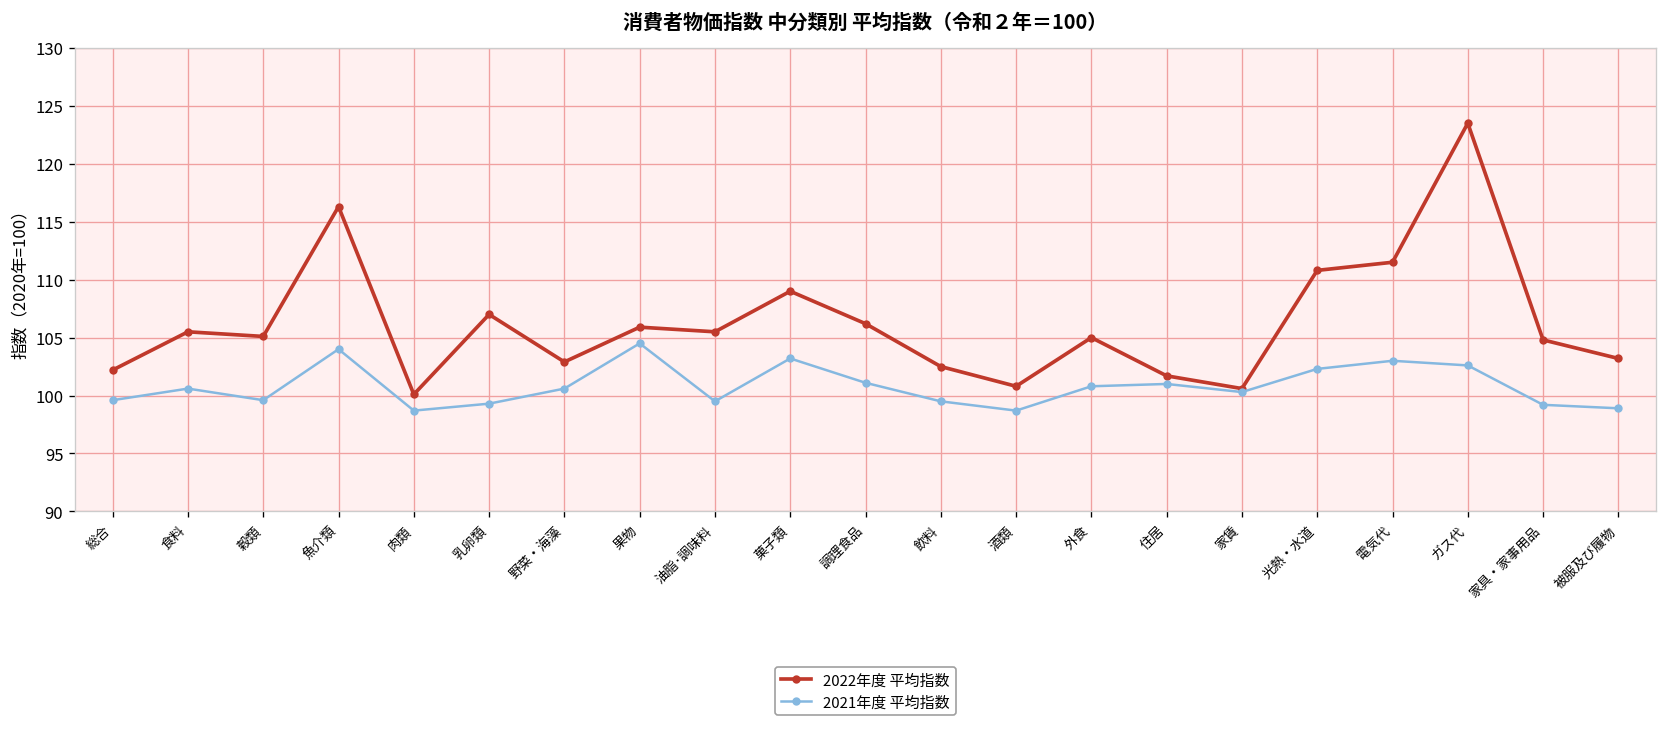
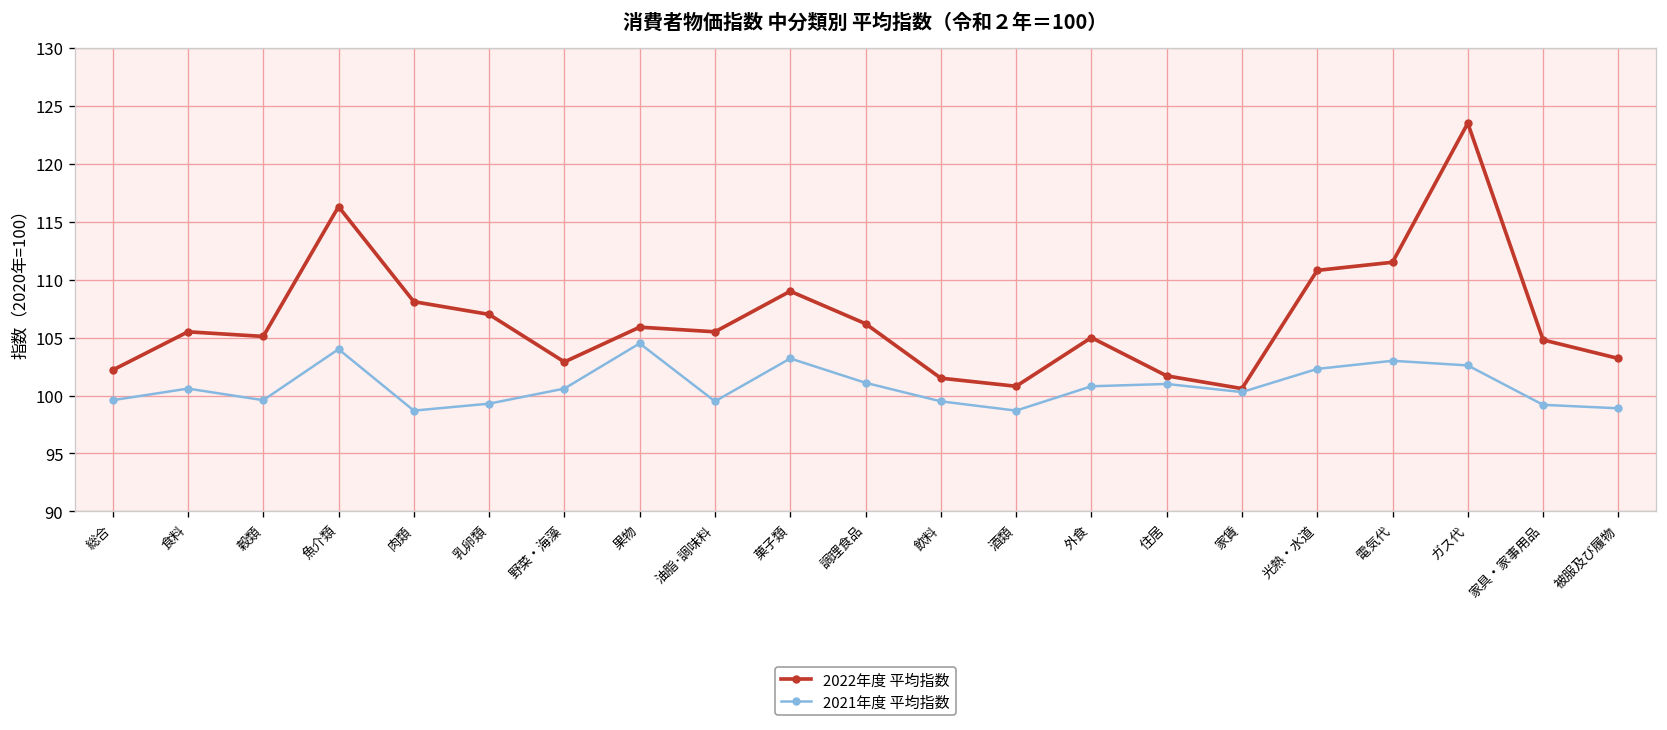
2022年度 平均指数, 肉類: 100 -> 108
2022年度 平均指数, 飲料: 103 -> 102
